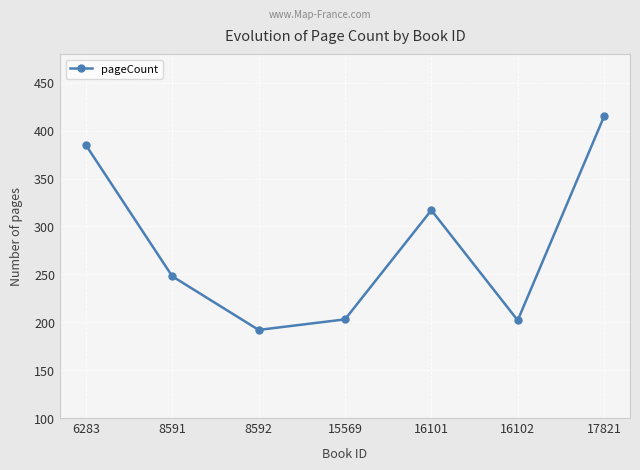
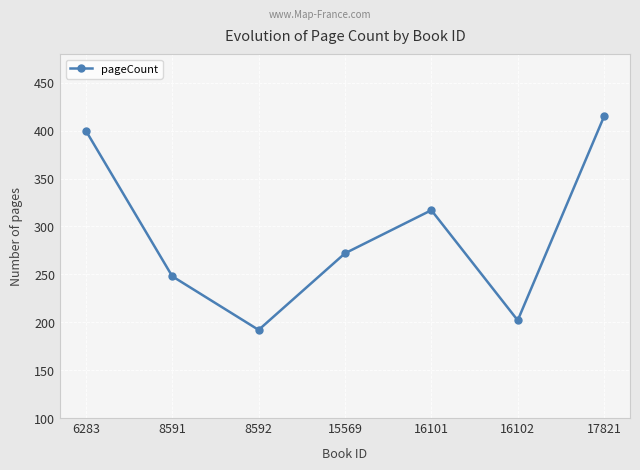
6283: 390 -> 400
15569: 200 -> 270
